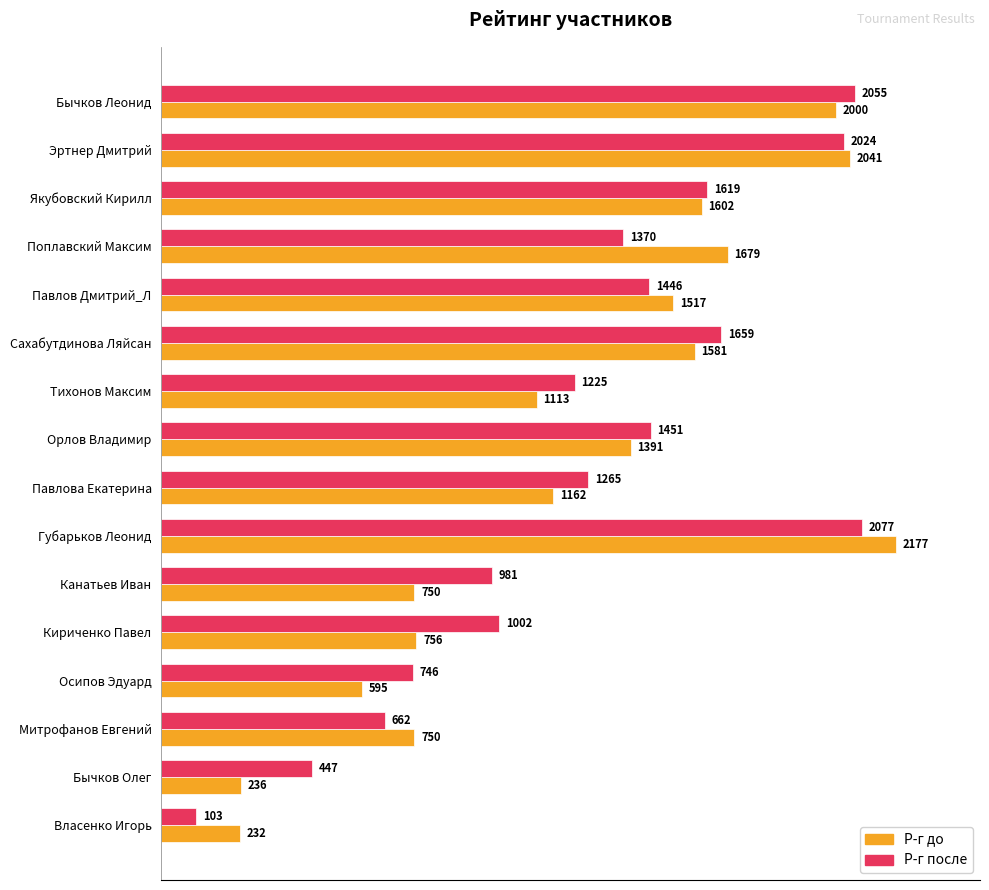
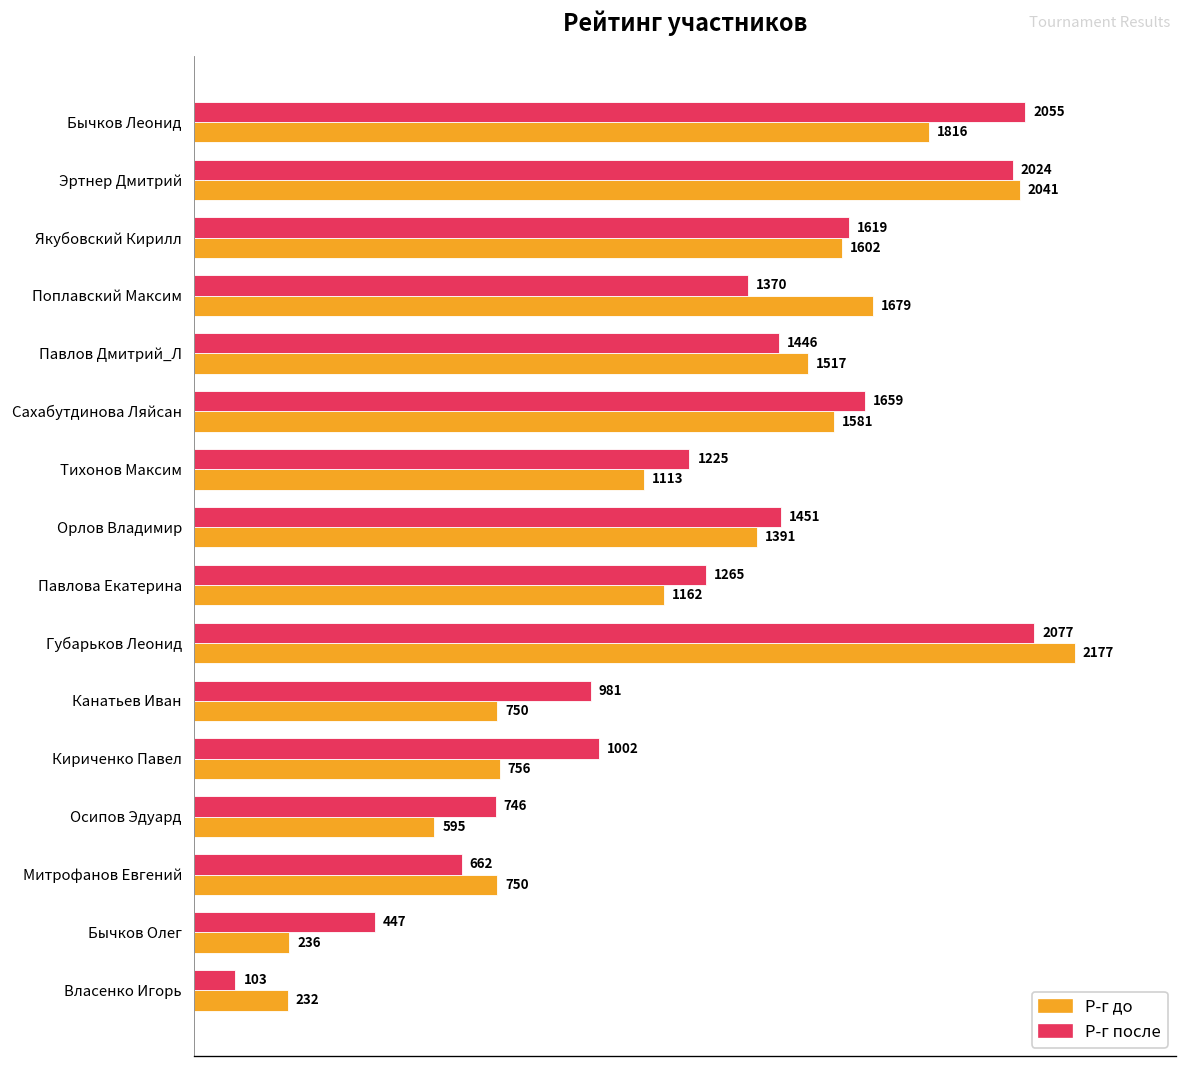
Р-г до, Бычков Леонид: 2000 -> 1816
